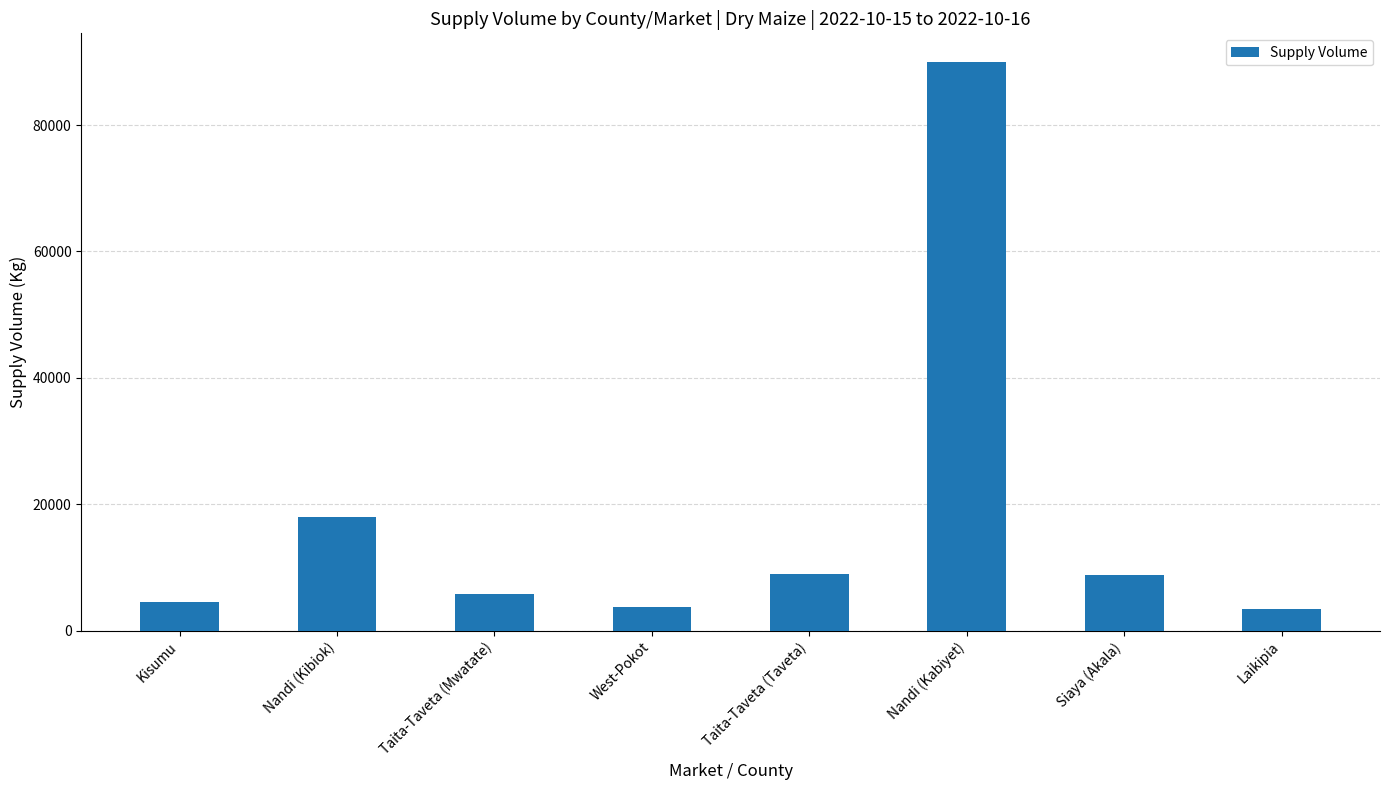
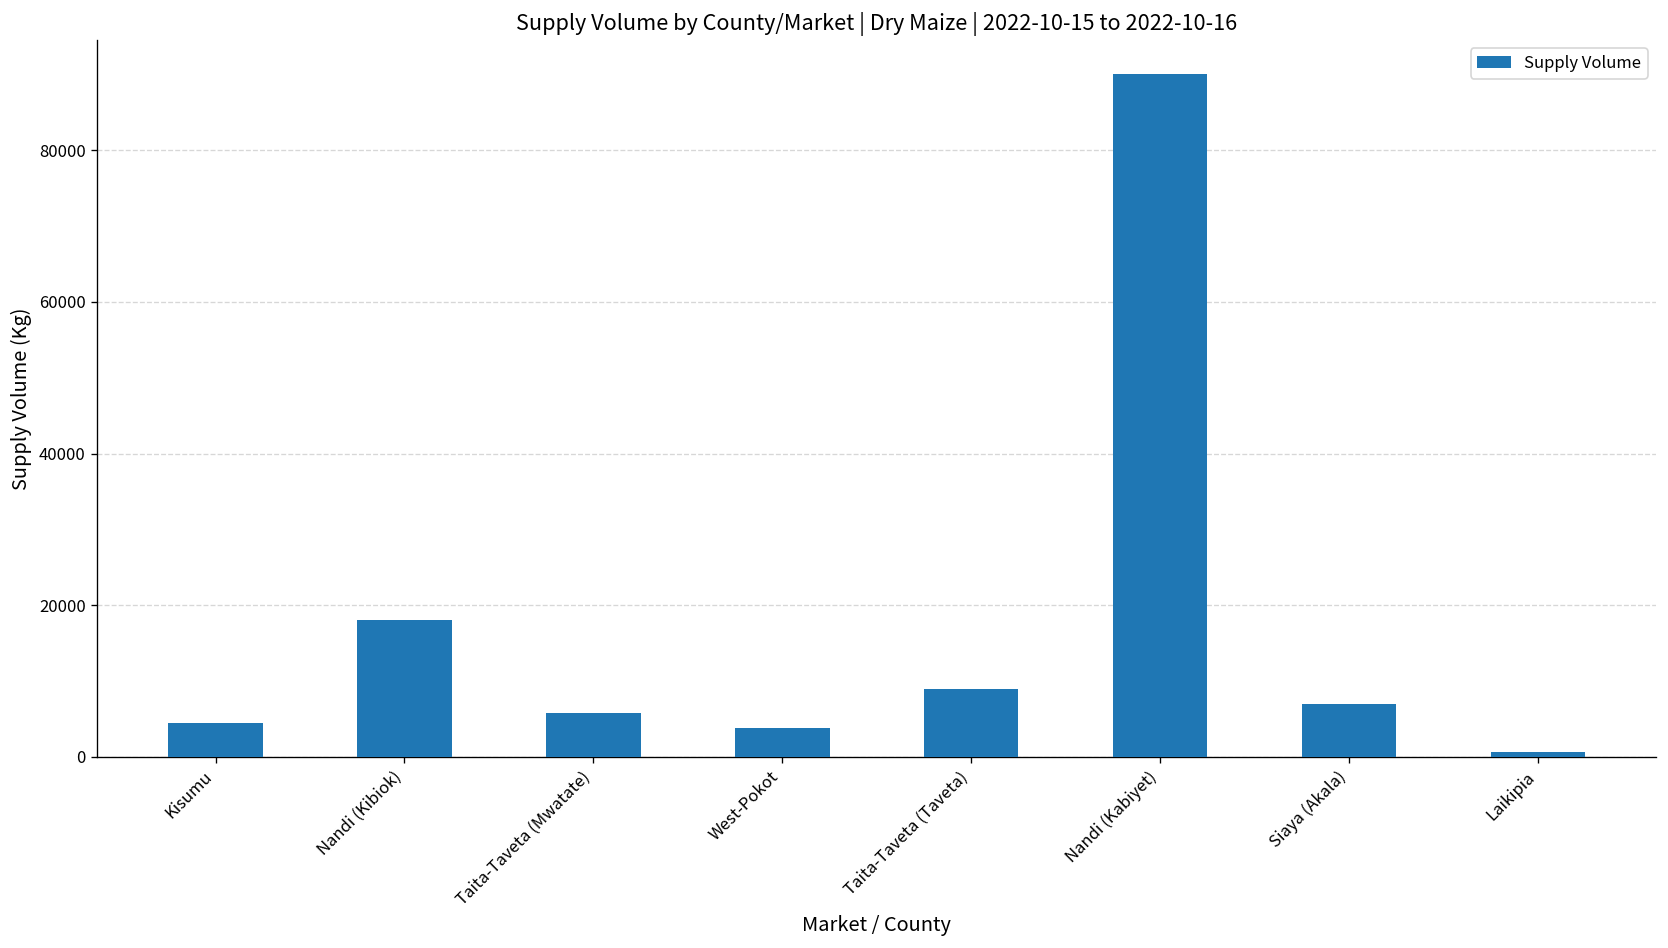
Siaya (Akala): 9000 -> 7000
Laikipia: 4000 -> 1000
